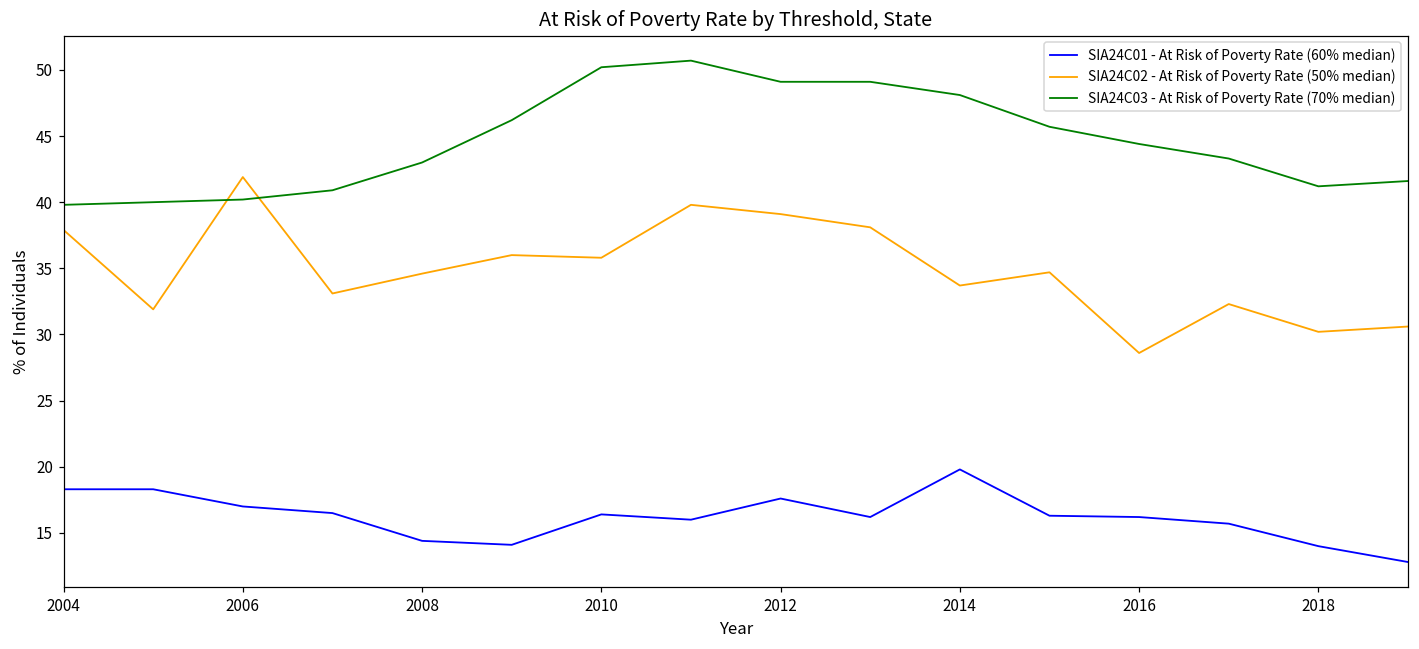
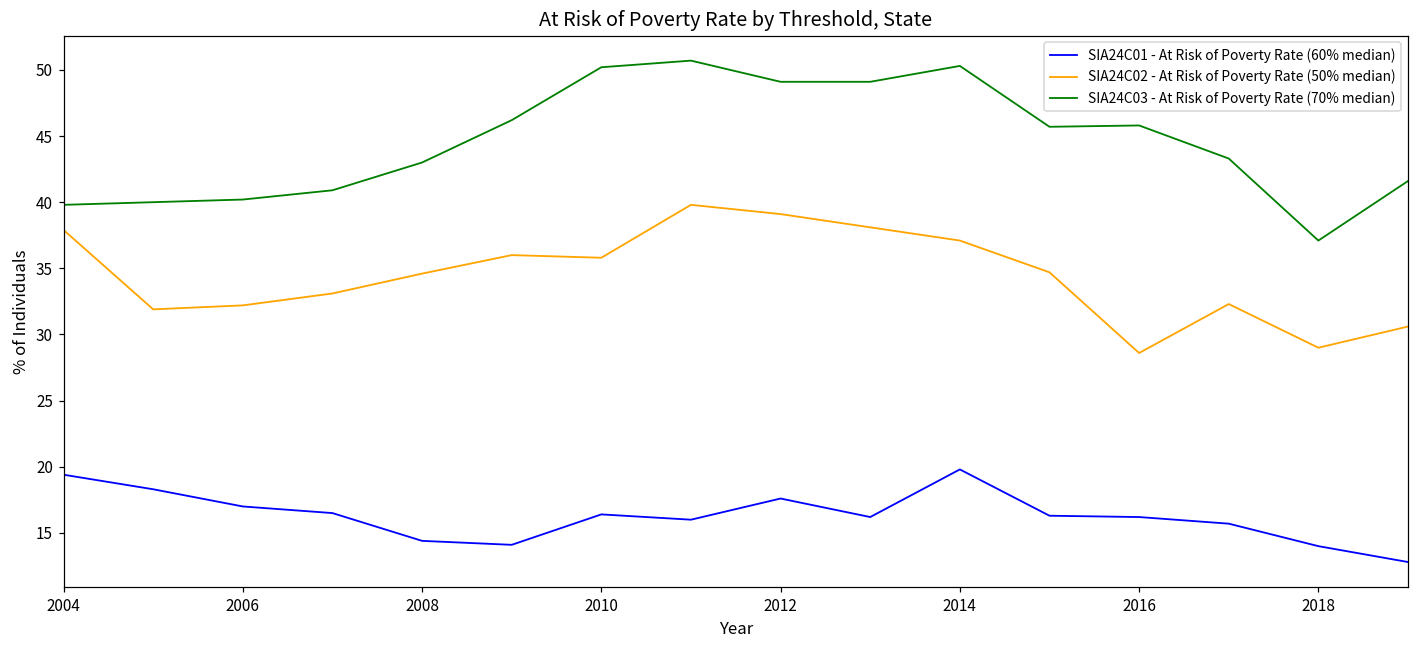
SIA24C01 - At Risk of Poverty Rate (60% median), 2004: 18.3 -> 19.4
SIA24C02 - At Risk of Poverty Rate (50% median), 2006: 41.9 -> 32.2
SIA24C02 - At Risk of Poverty Rate (50% median), 2014: 33.7 -> 37.1
SIA24C03 - At Risk of Poverty Rate (70% median), 2014: 48.1 -> 50.3
SIA24C03 - At Risk of Poverty Rate (70% median), 2016: 44.4 -> 45.8
SIA24C02 - At Risk of Poverty Rate (50% median), 2018: 30.2 -> 29.0
SIA24C03 - At Risk of Poverty Rate (70% median), 2018: 41.2 -> 37.1
